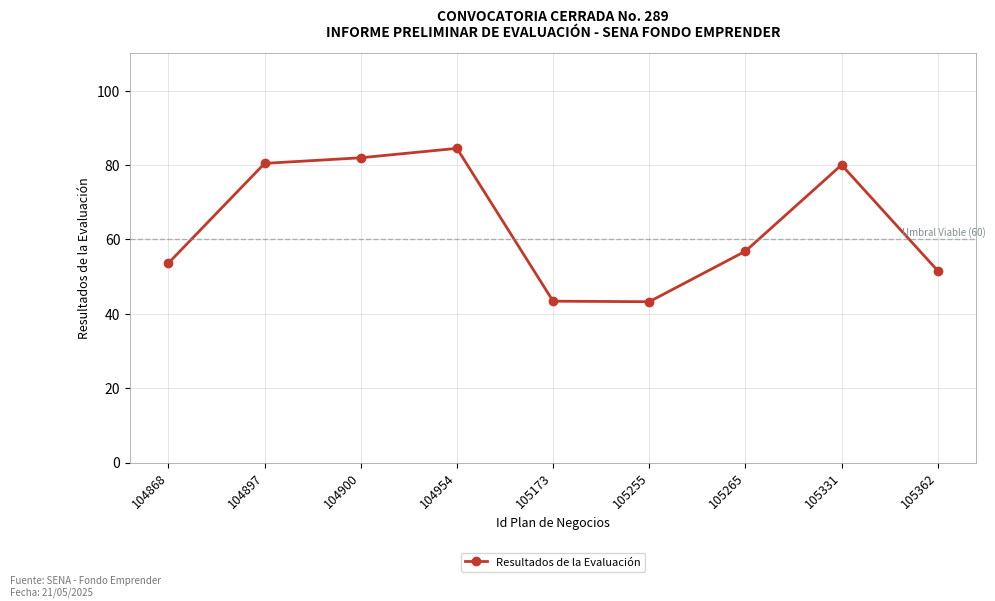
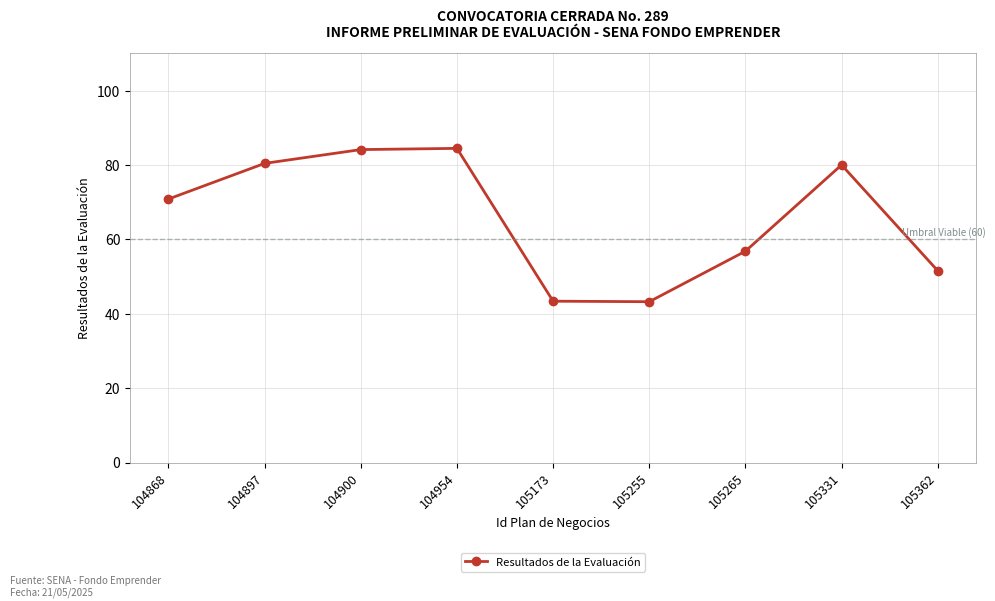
104868: 54 -> 71
104900: 82 -> 84
